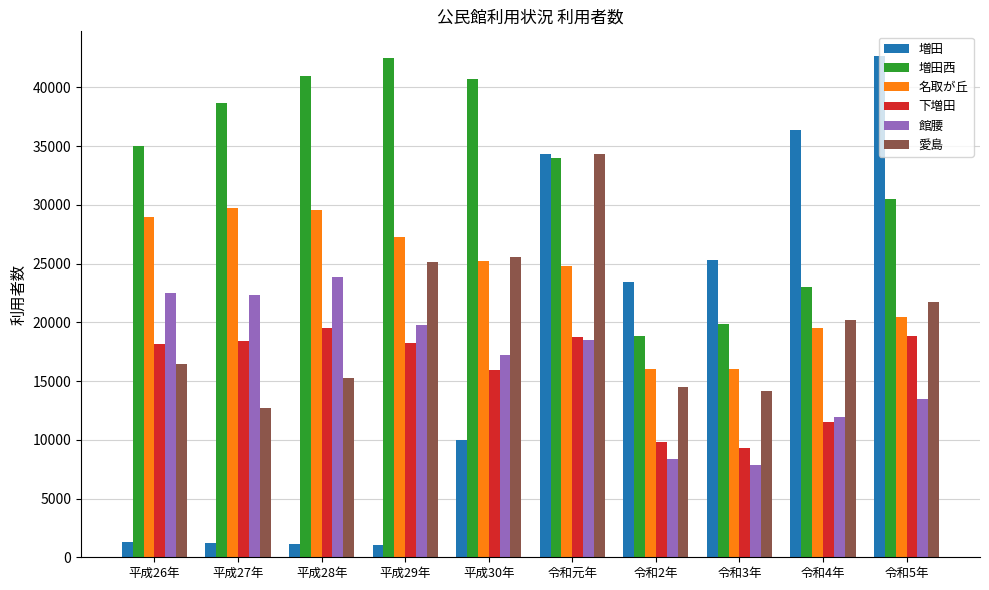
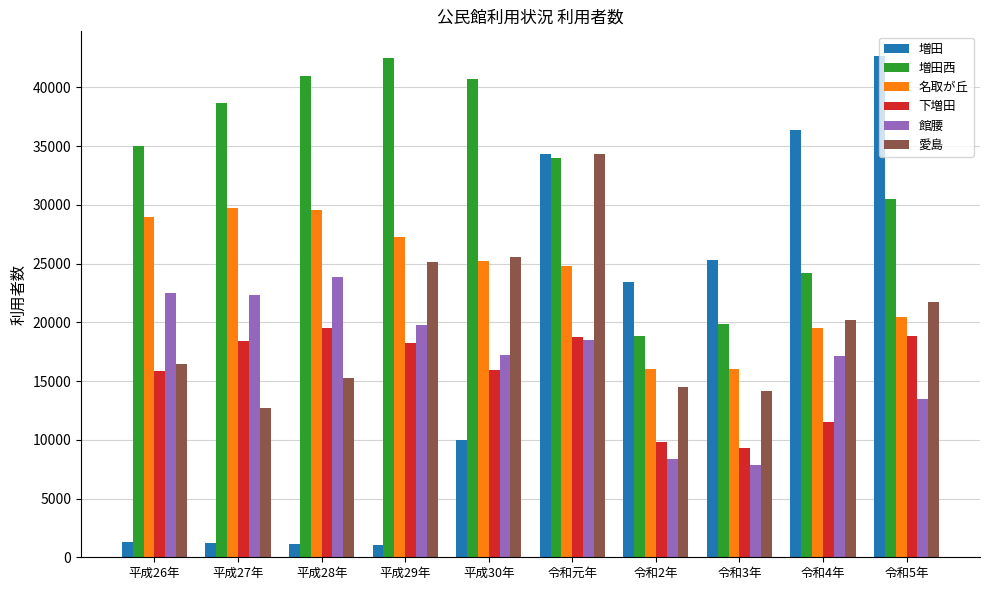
下増田, 平成26年: 18200 -> 15800
増田西, 令和4年: 23000 -> 24200
館腰, 令和4年: 12000 -> 17200
